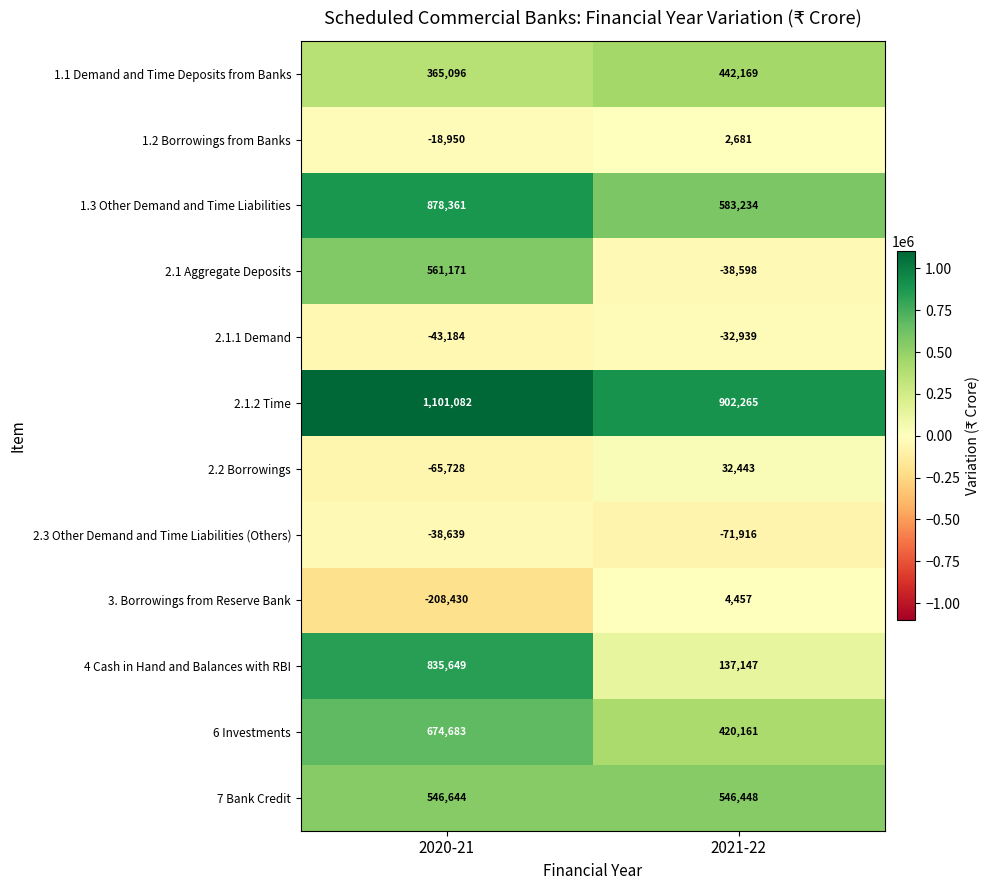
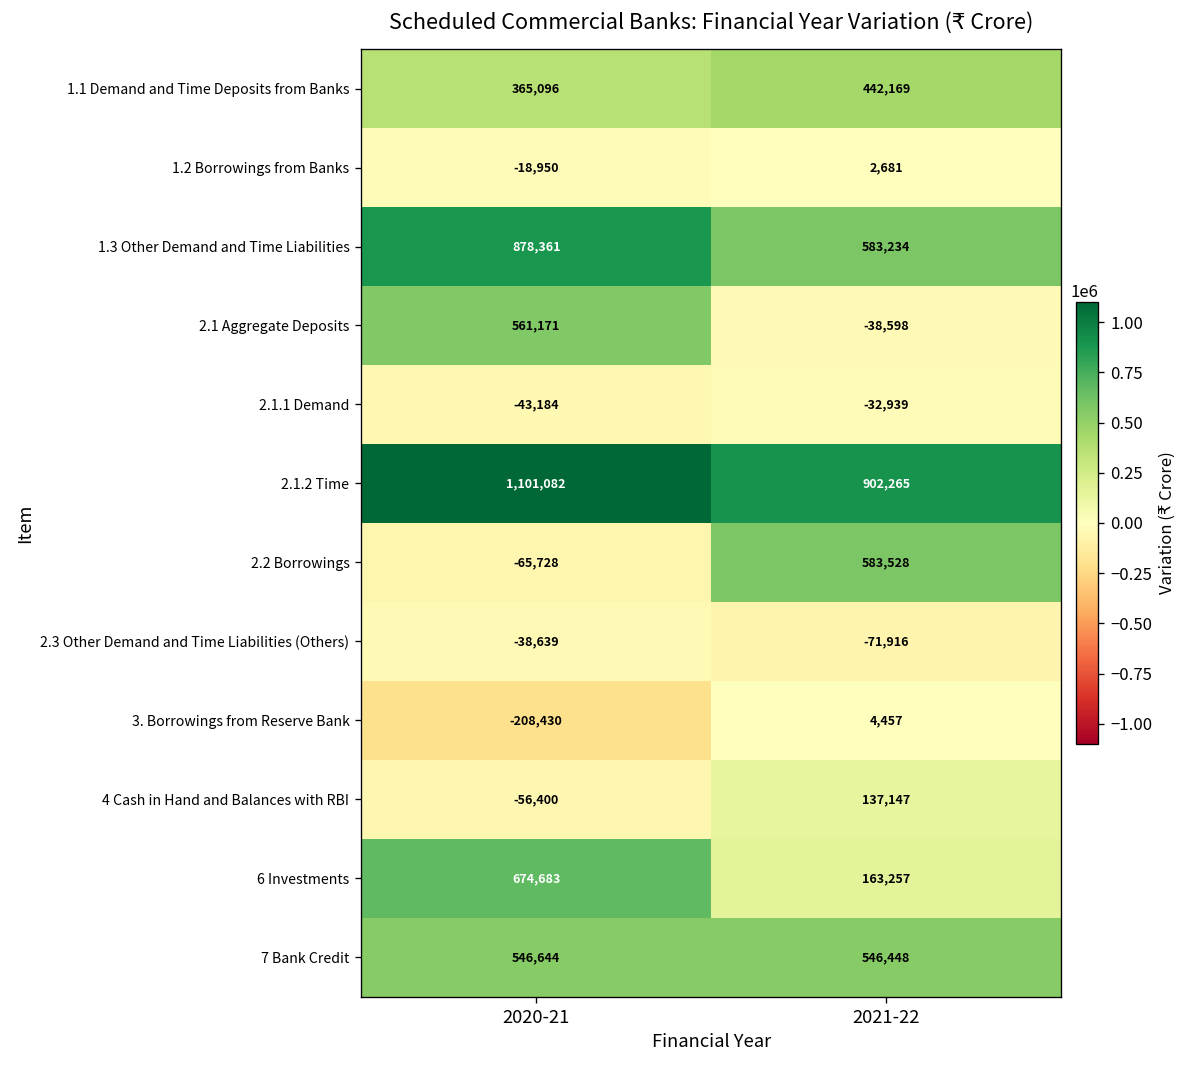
2.2 Borrowings, 2021-22: 32,443 -> 583,528
4 Cash in Hand and Balances with RBI, 2020-21: 835,649 -> -56,400
6 Investments, 2021-22: 420,161 -> 163,257
